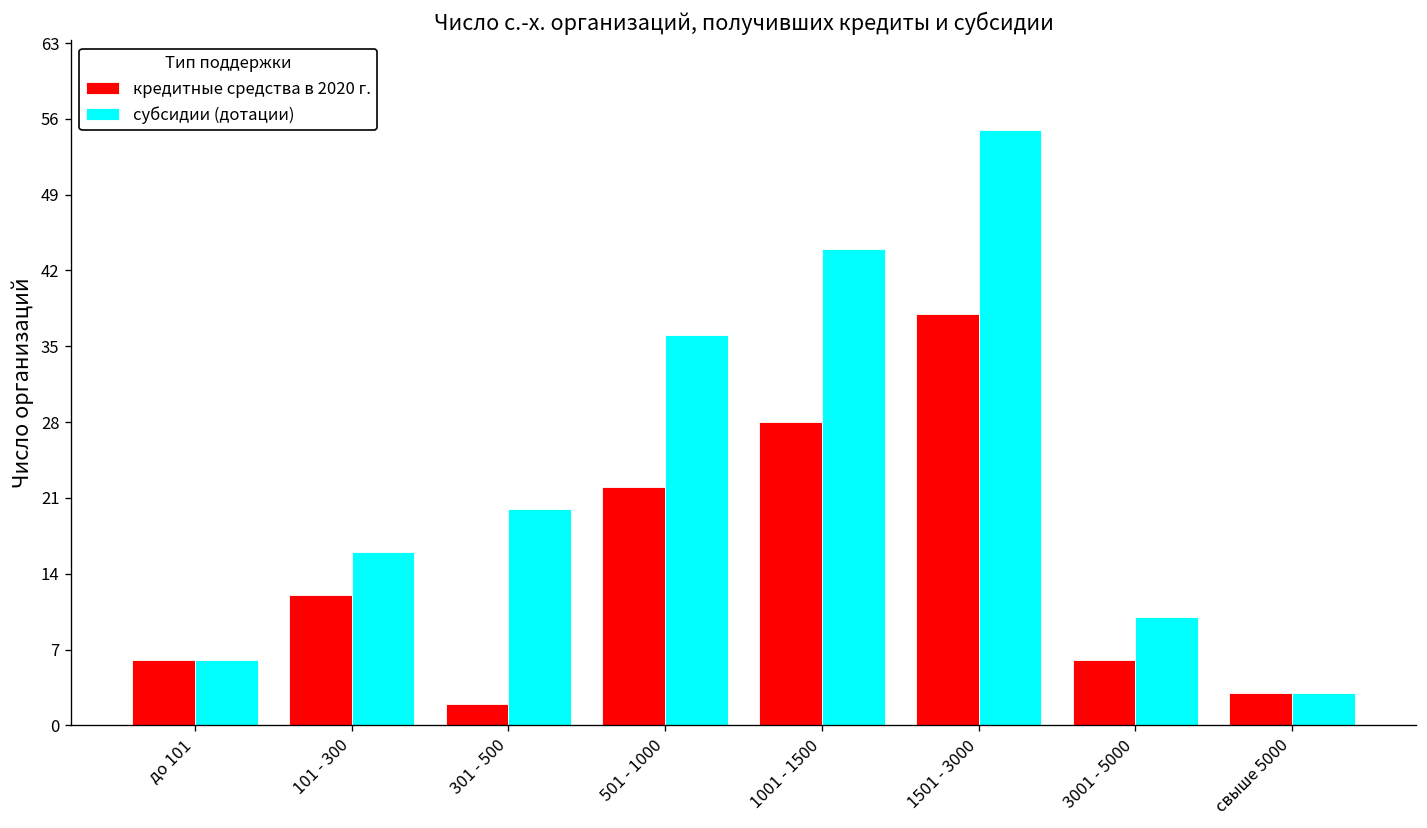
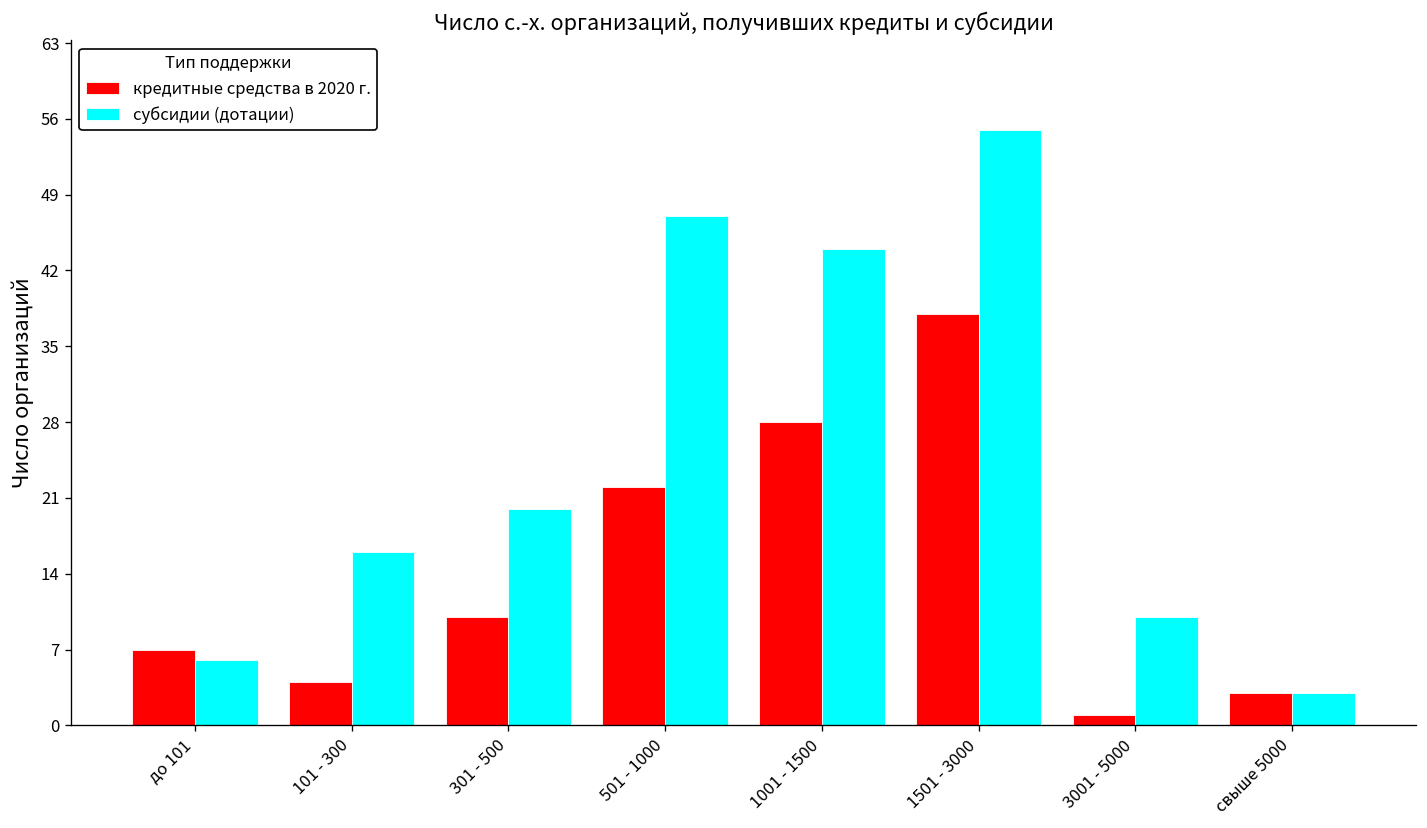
кредитные средства в 2020 г., до 101: 6 -> 7
кредитные средства в 2020 г., 101 - 300: 12 -> 4
кредитные средства в 2020 г., 301 - 500: 2 -> 10
субсидии (дотации), 501 - 1000: 36 -> 47
кредитные средства в 2020 г., 3001 - 5000: 6 -> 1
